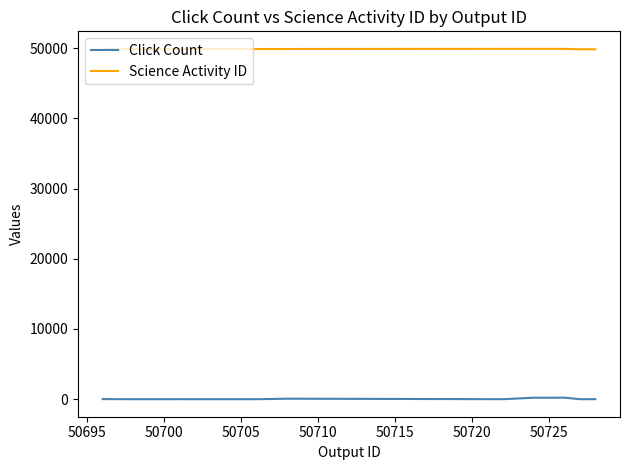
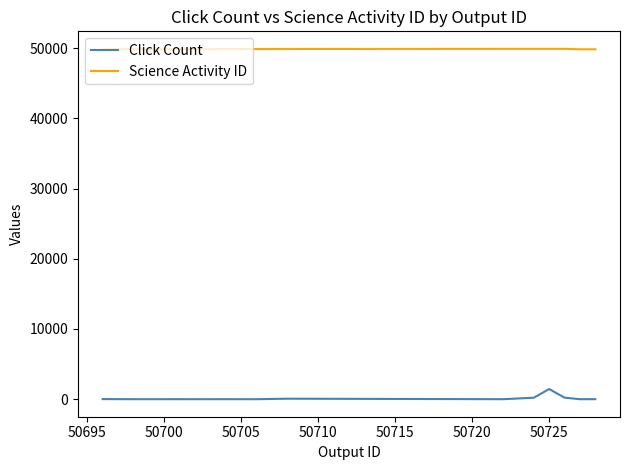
Click Count, 50725: 0 -> 1000
